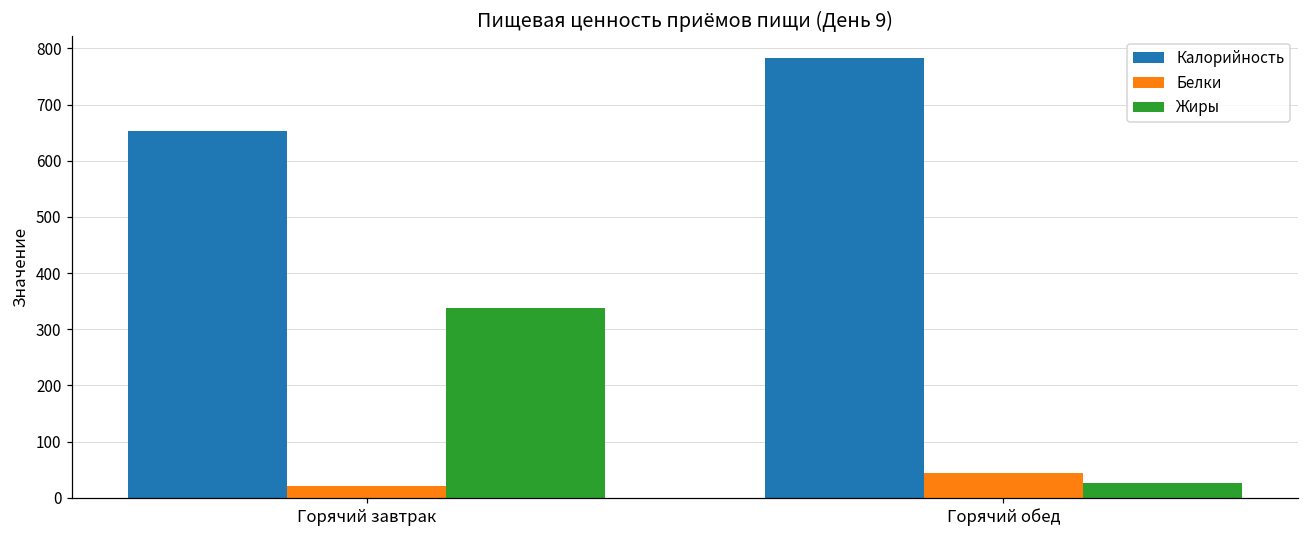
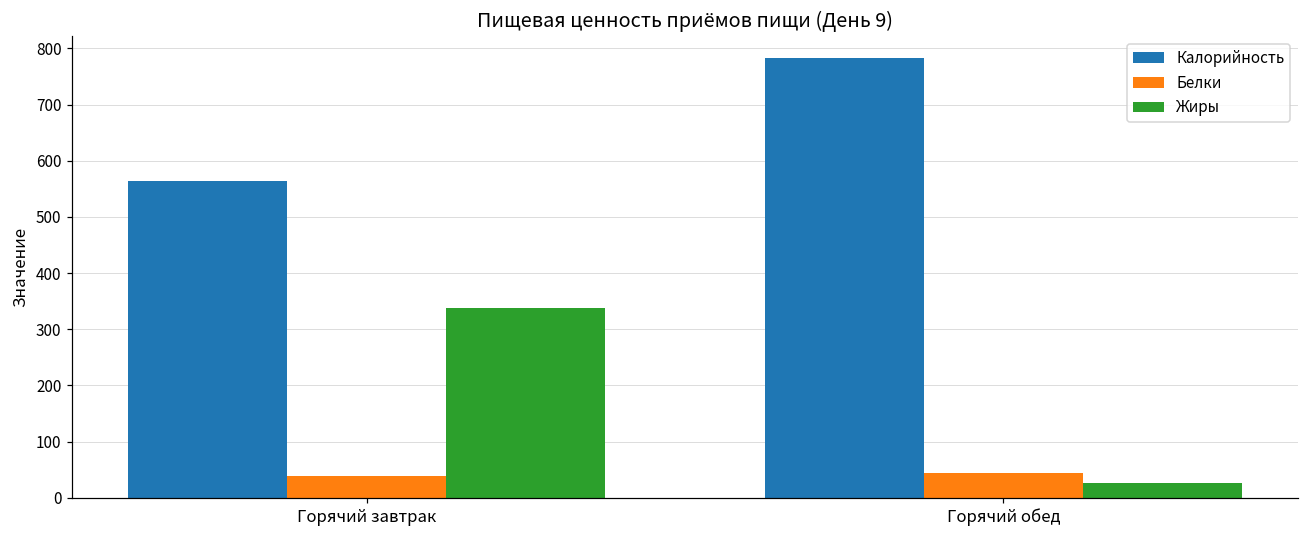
Калорийность, Горячий завтрак: 650 -> 560
Белки, Горячий завтрак: 20 -> 40
